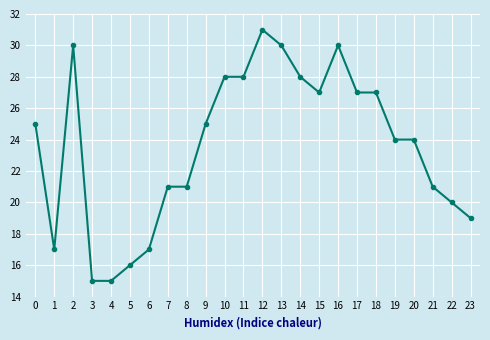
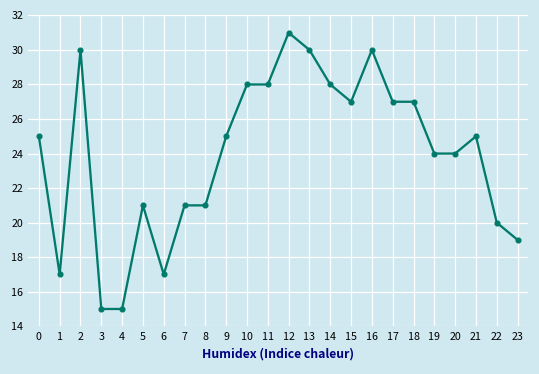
5: 16 -> 21
21: 21 -> 25
